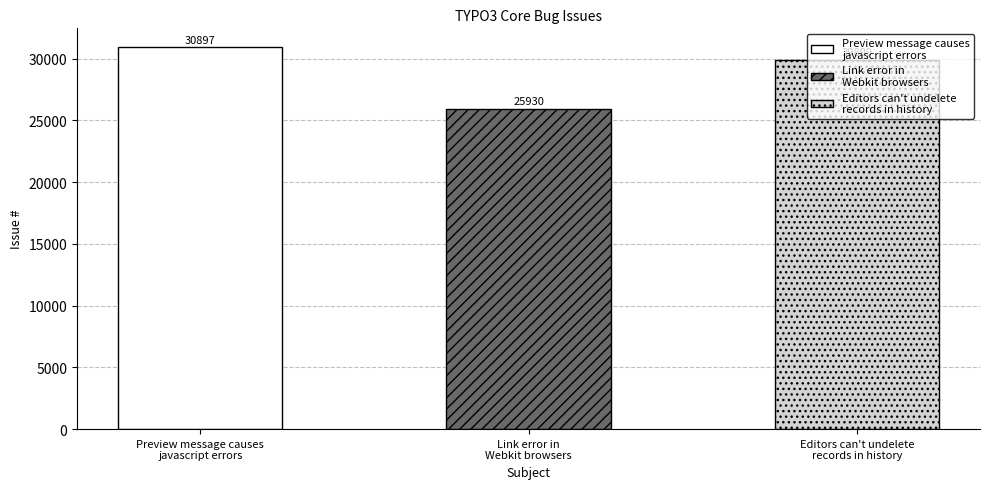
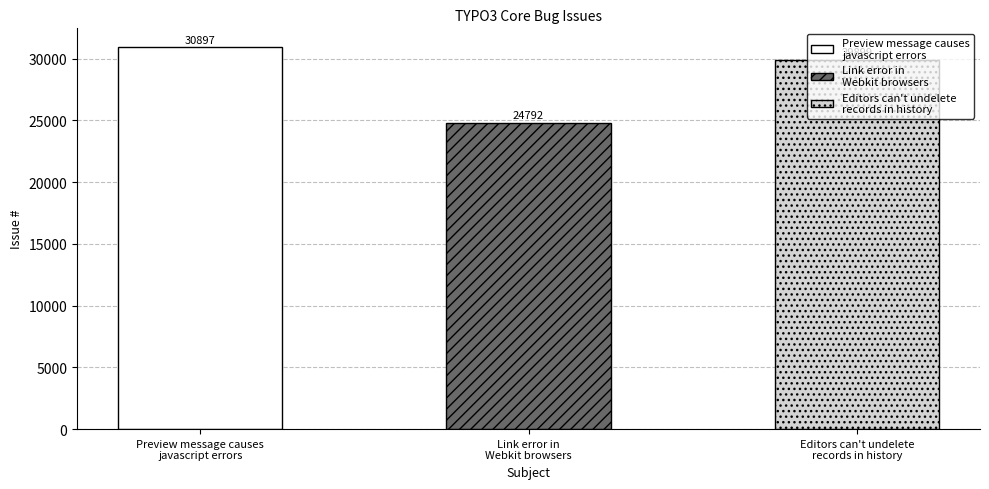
Link error in Webkit browsers: 25930 -> 24792
